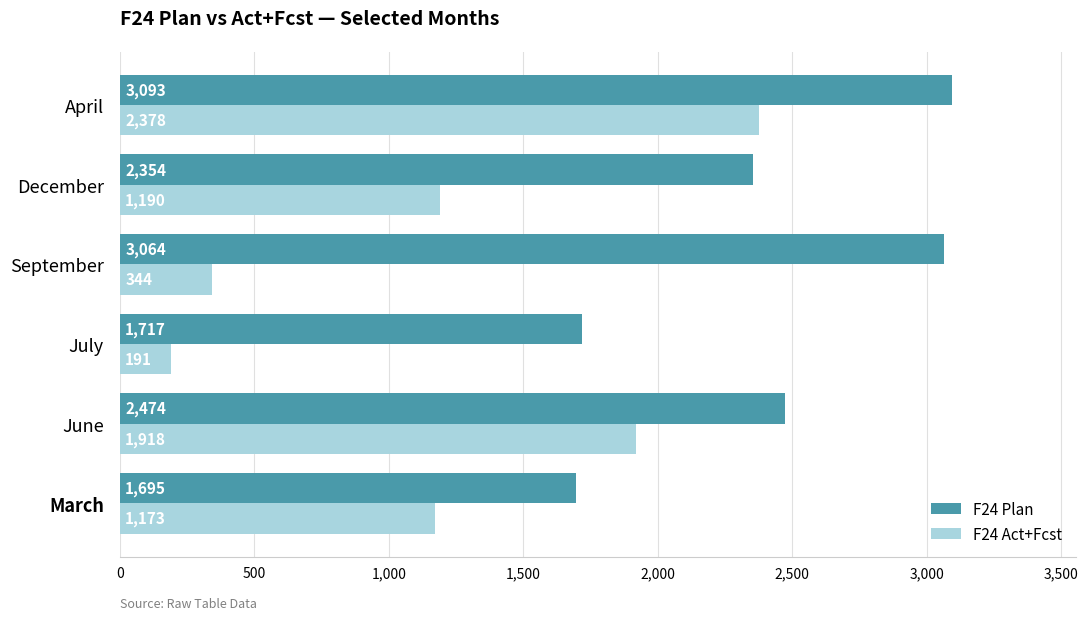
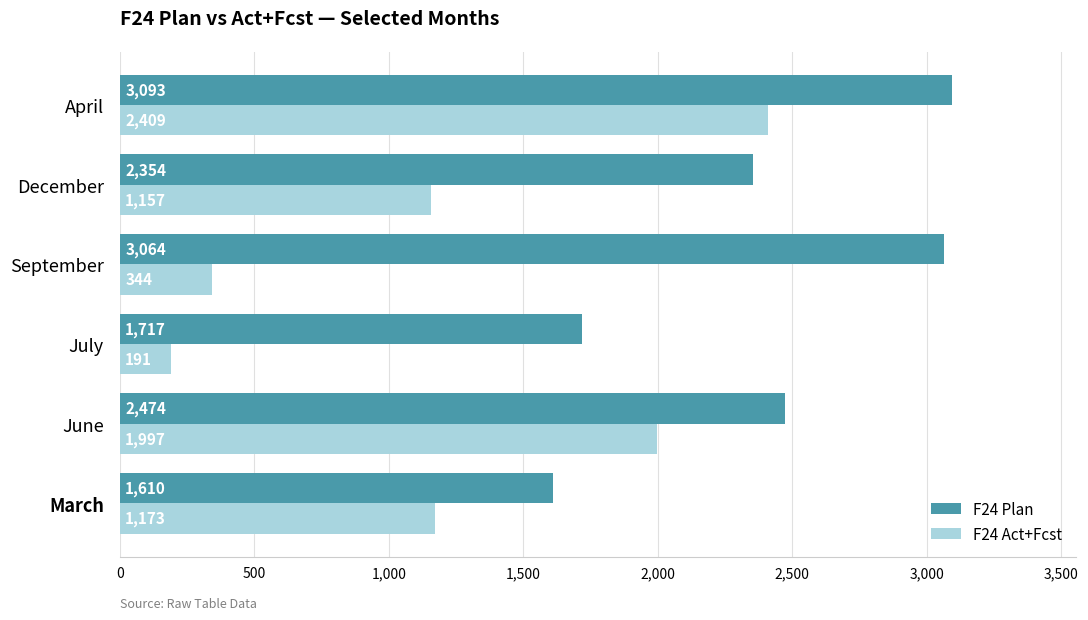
F24 Act+Fcst, April: 2,378 -> 2,409
F24 Act+Fcst, December: 1,190 -> 1,157
F24 Act+Fcst, June: 1,918 -> 1,997
F24 Plan, March: 1,695 -> 1,610
